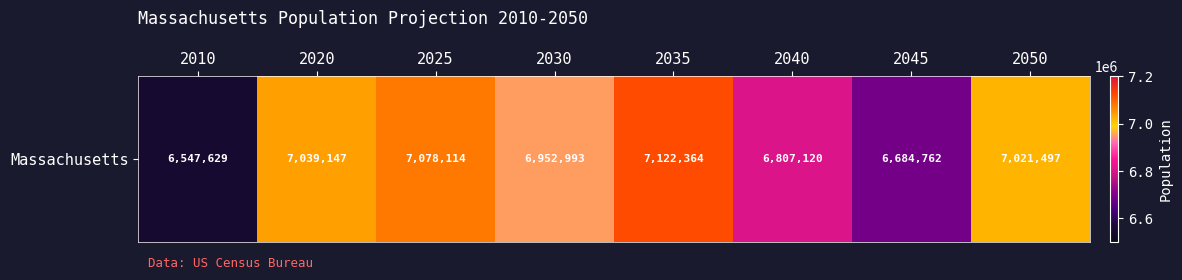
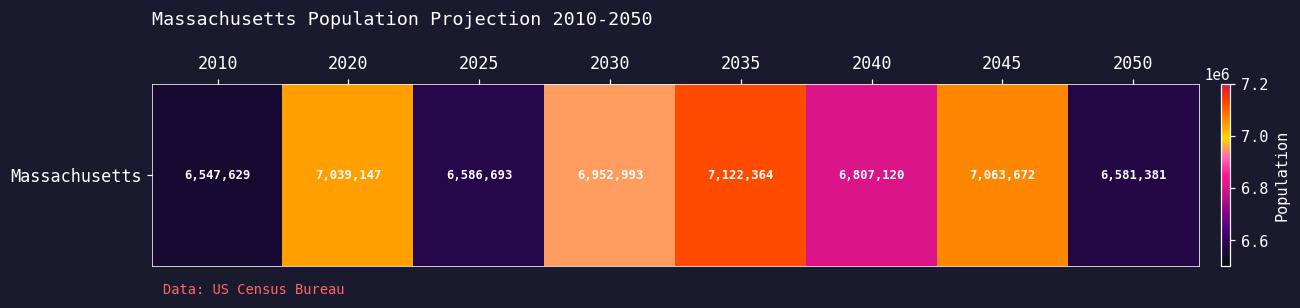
Massachusetts, 2025: 7,078,114 -> 6,586,693
Massachusetts, 2045: 6,684,762 -> 7,063,672
Massachusetts, 2050: 7,021,497 -> 6,581,381
